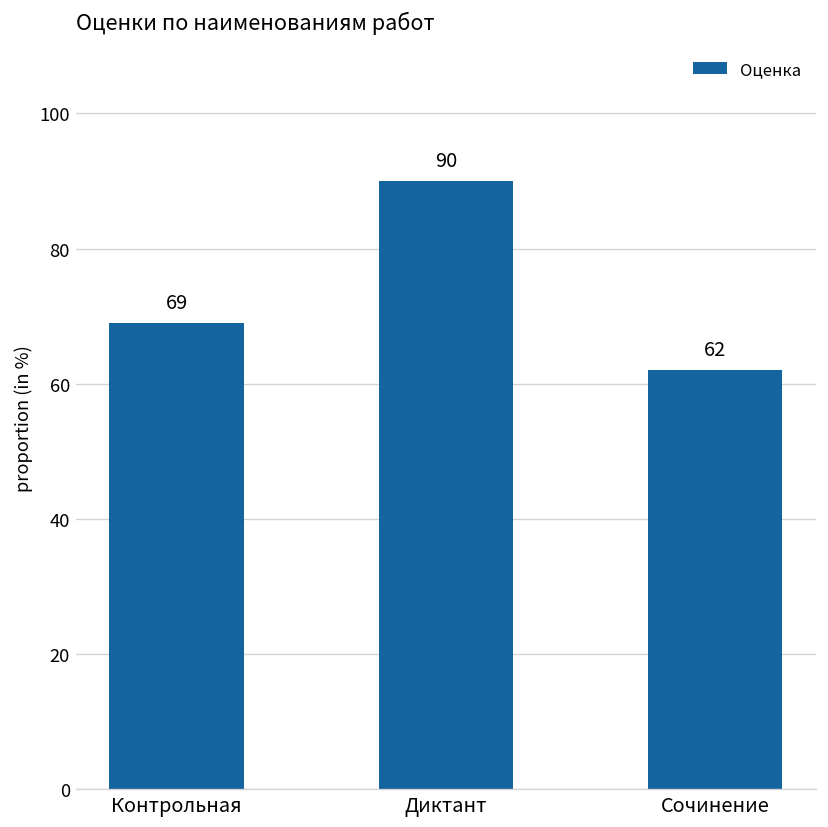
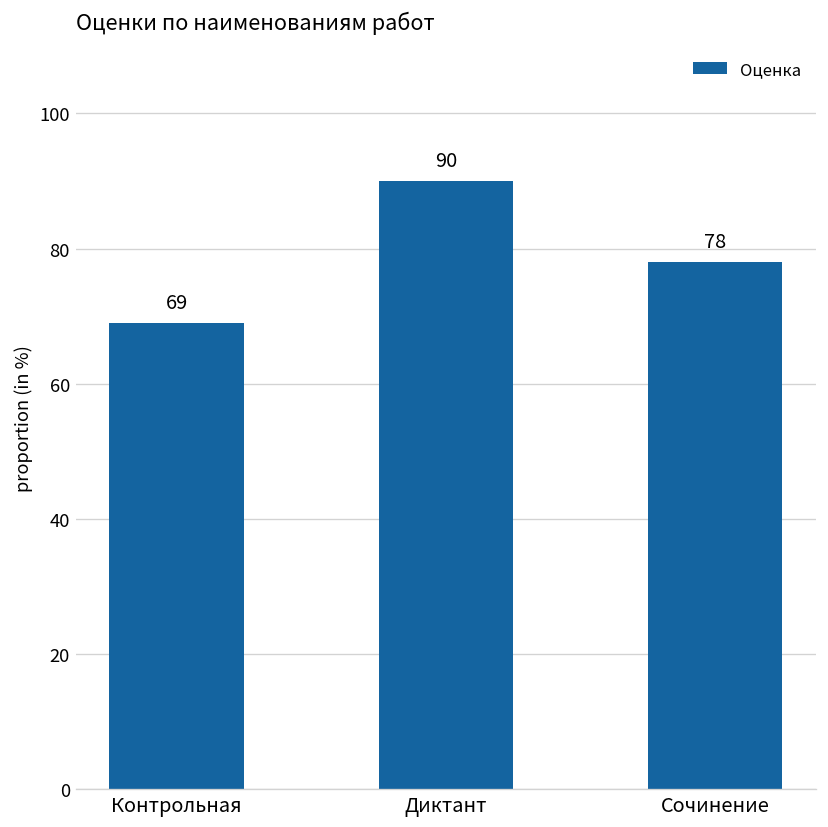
Сочинение: 62 -> 78
